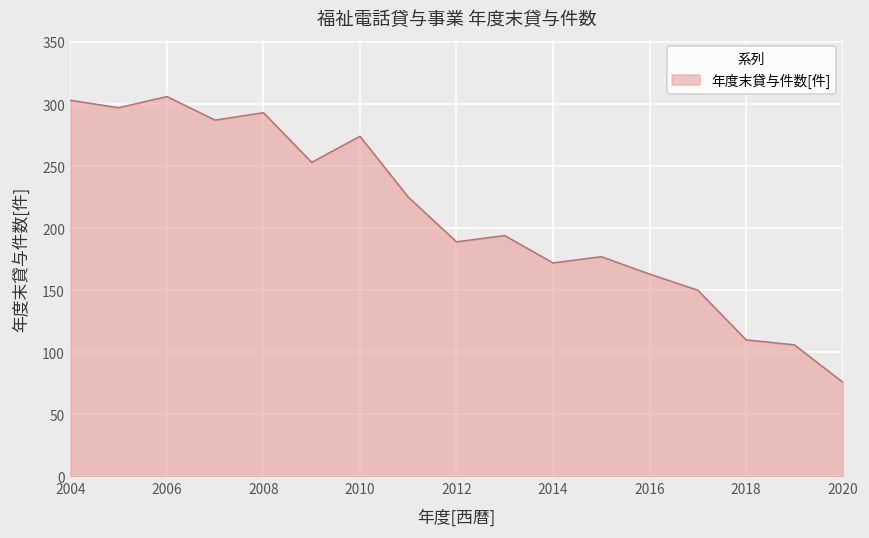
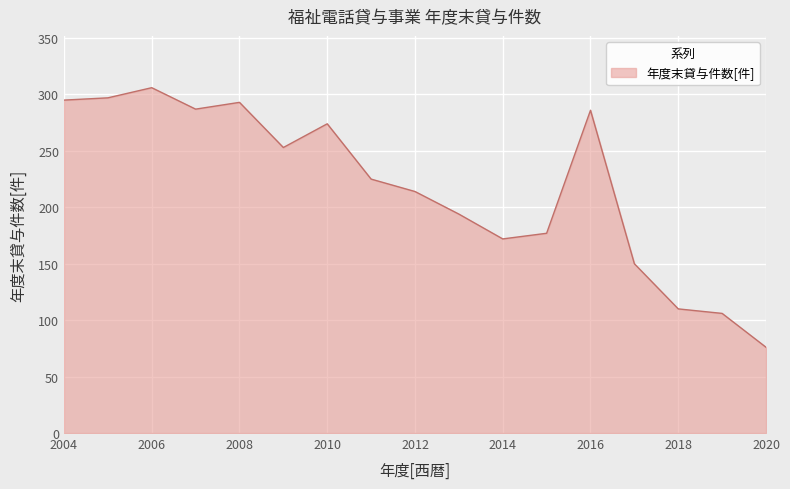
2004: 303 -> 295
2012: 189 -> 214
2016: 163 -> 286
